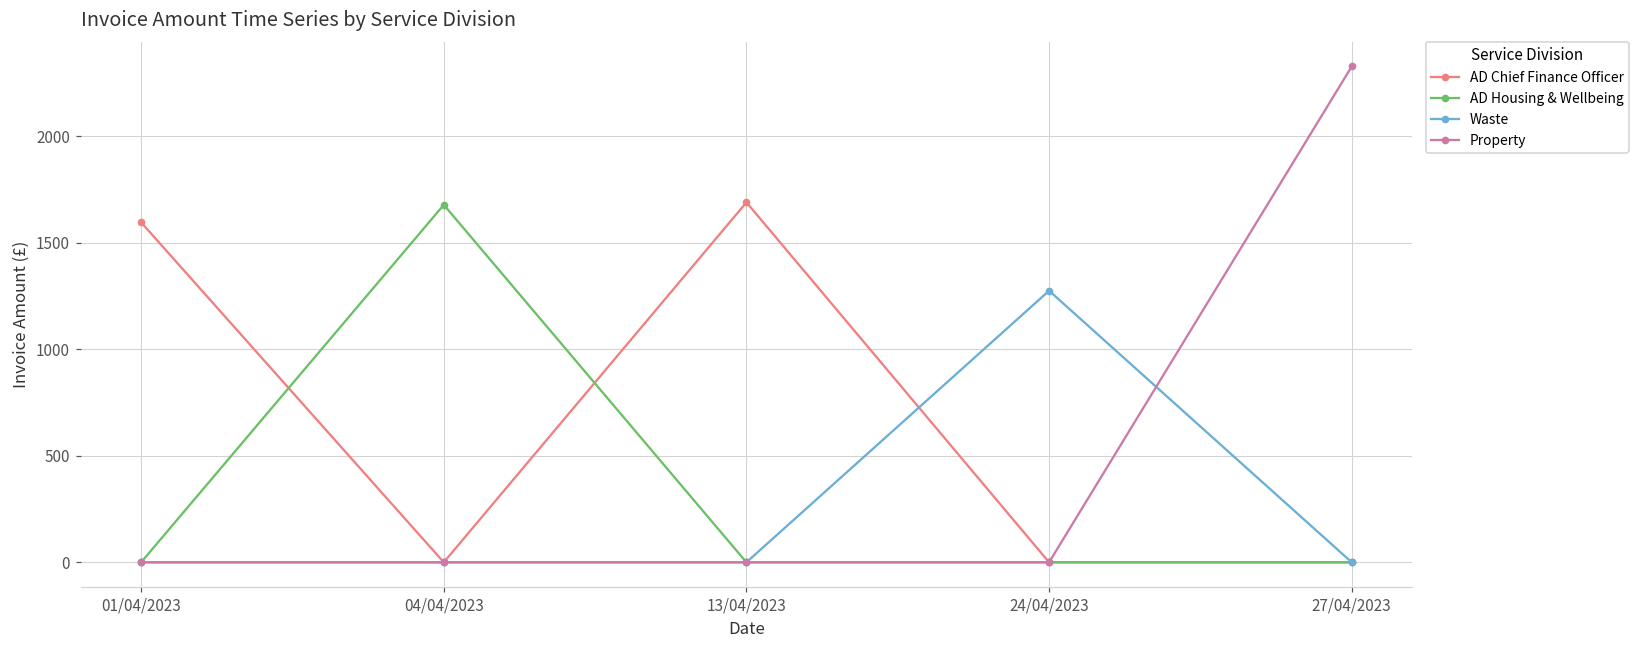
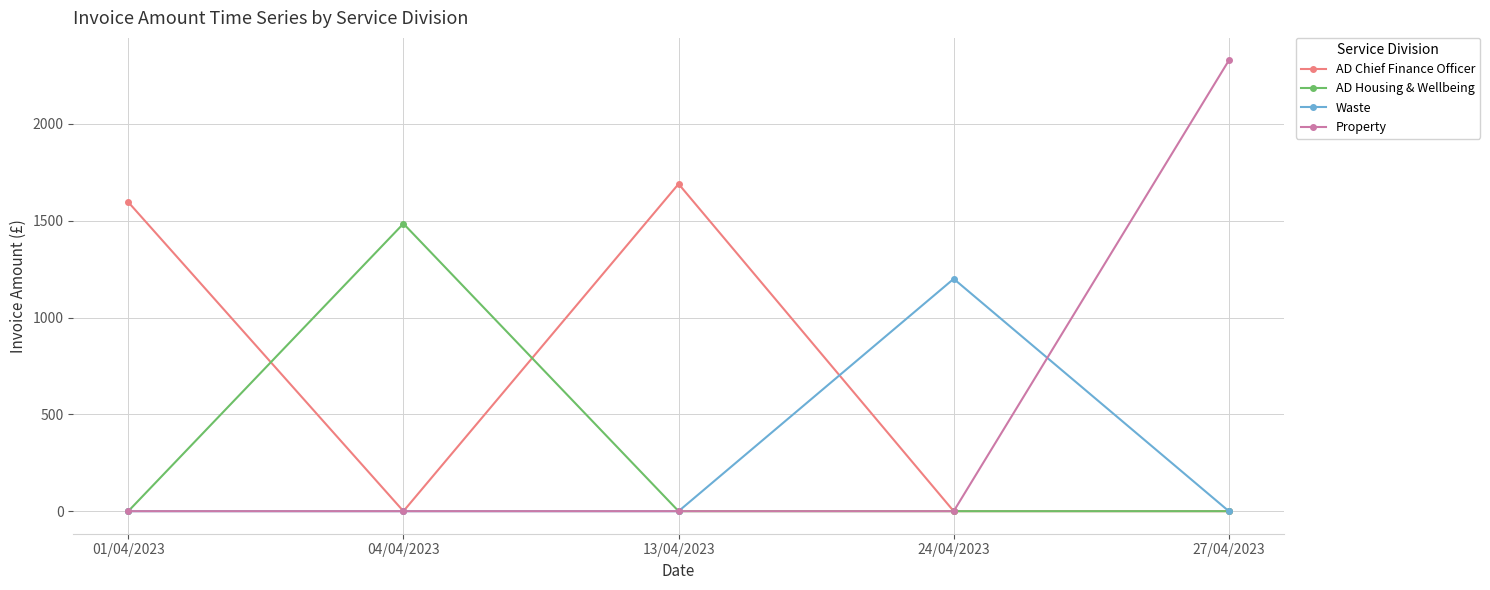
AD Housing & Wellbeing, 04/04/2023: 1680 -> 1490
Waste, 24/04/2023: 1280 -> 1200
